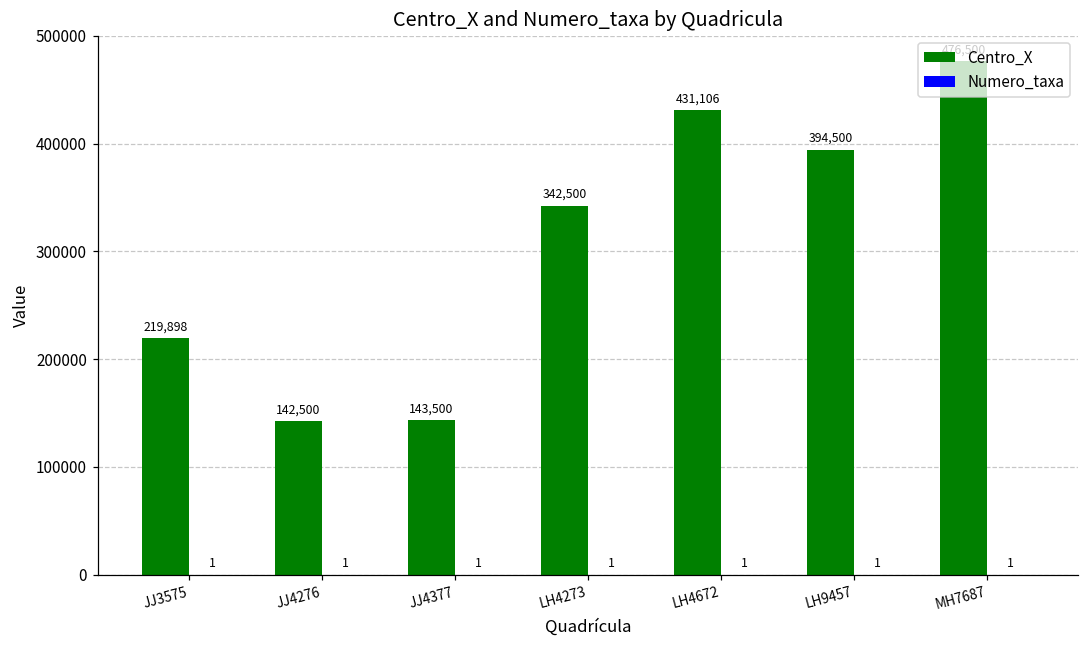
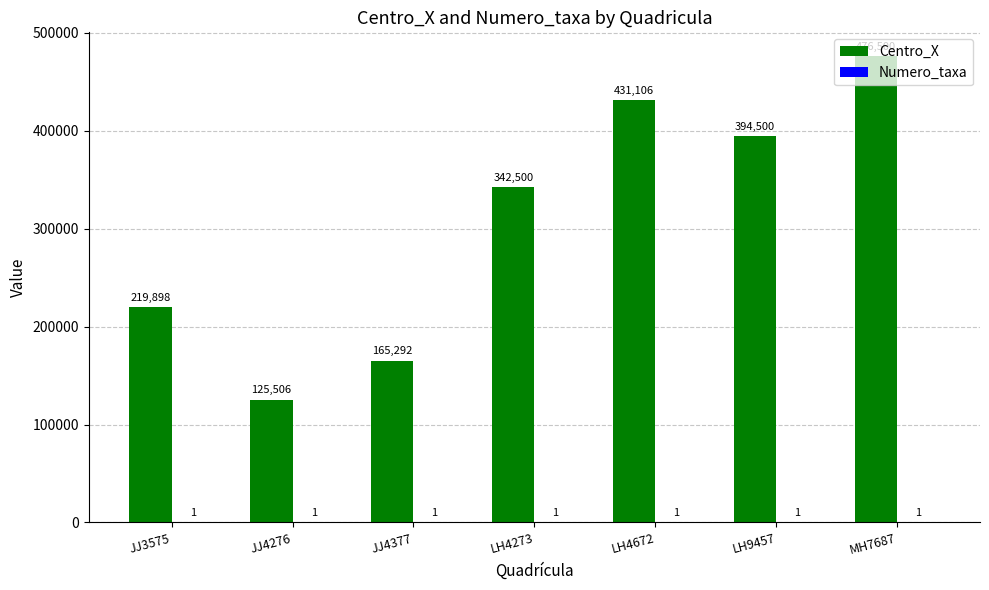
Centro_X, JJ4276: 142,500 -> 125,506
Centro_X, JJ4377: 143,500 -> 165,292
